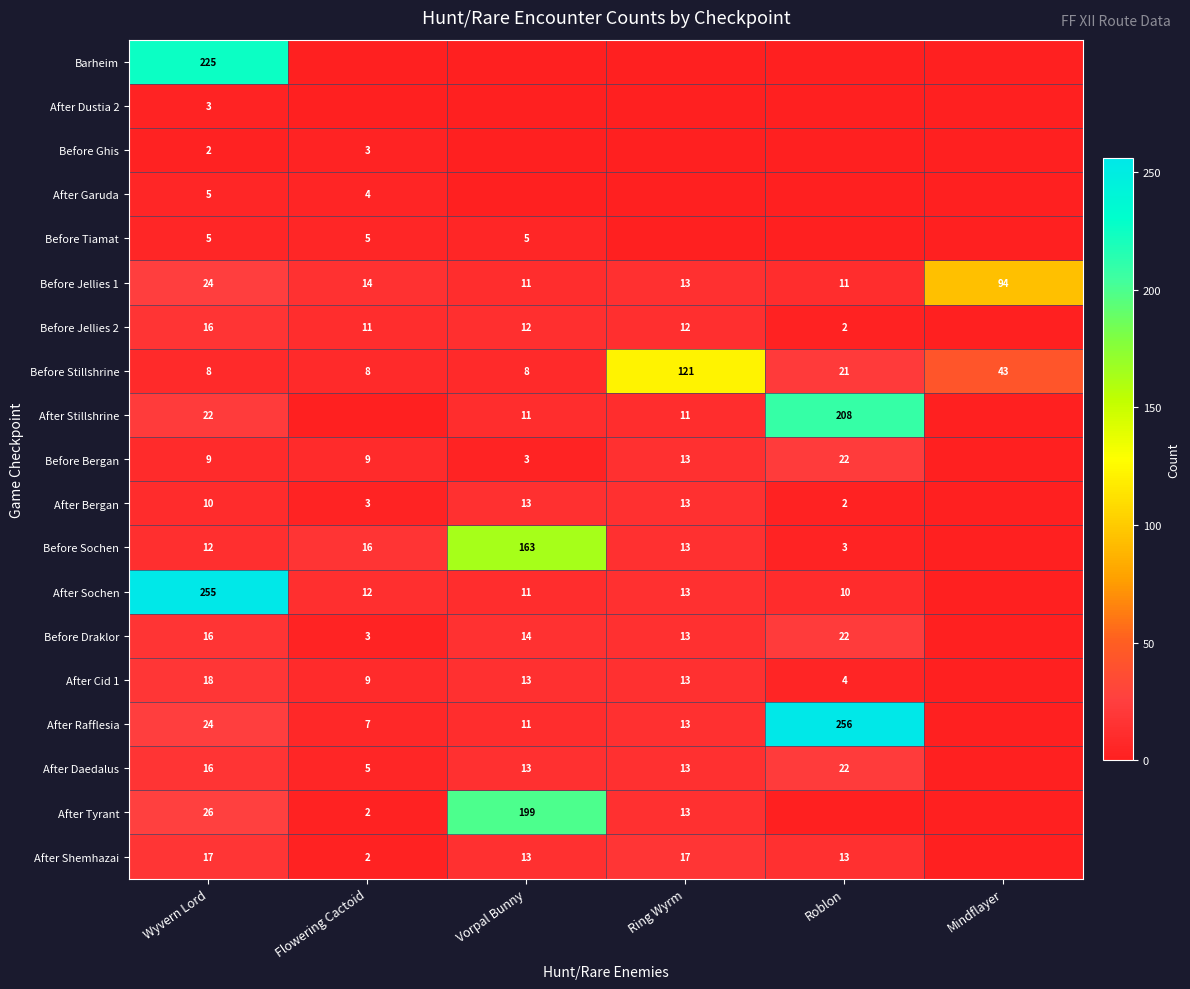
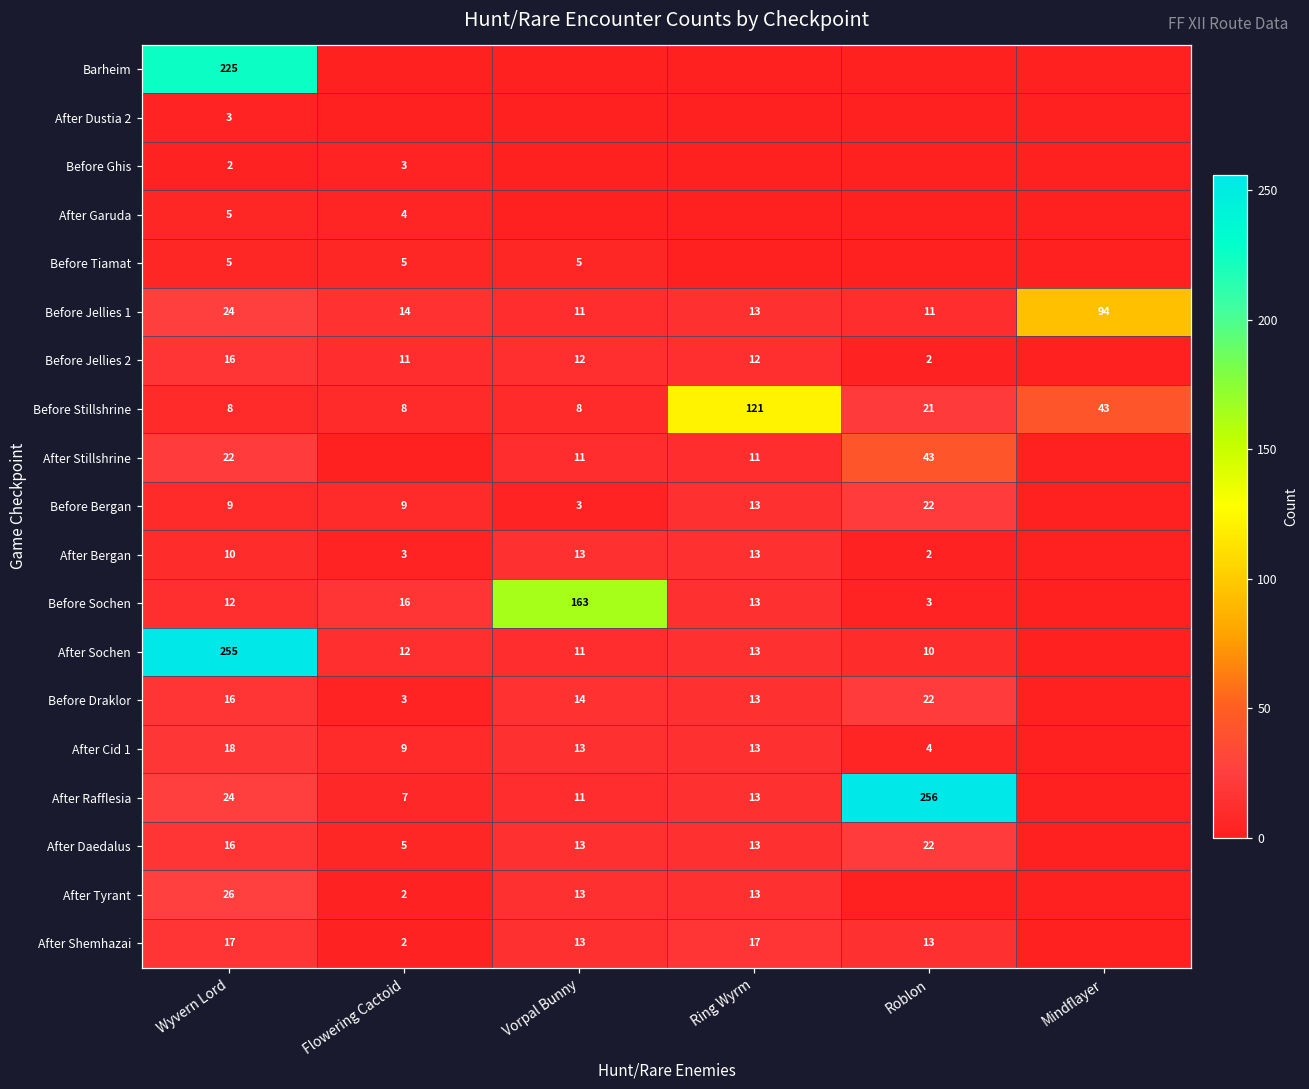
After Stillshrine, Roblon: 208 -> 43
After Tyrant, Vorpal Bunny: 199 -> 13
